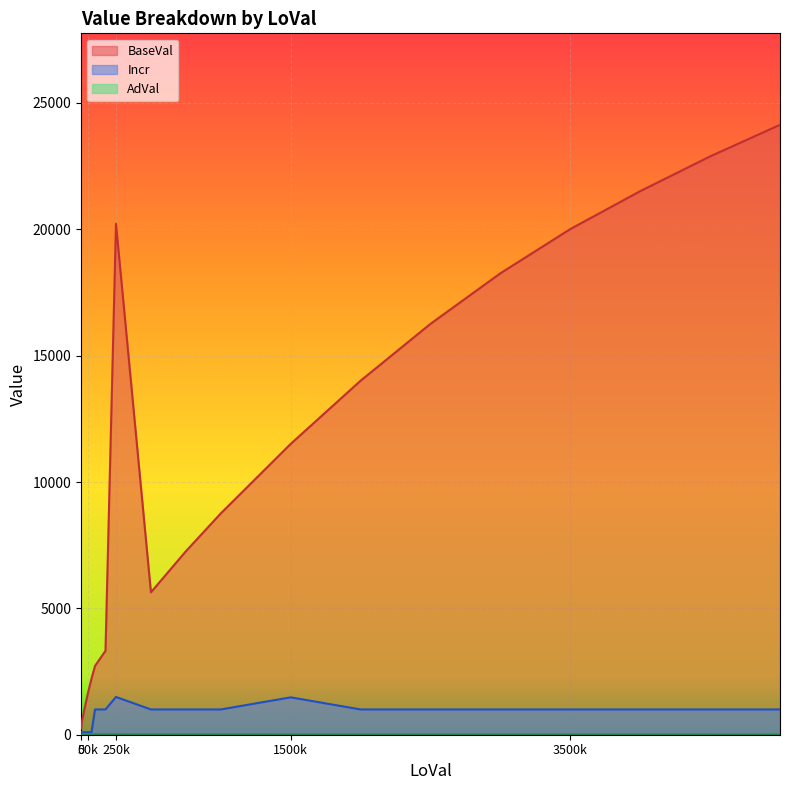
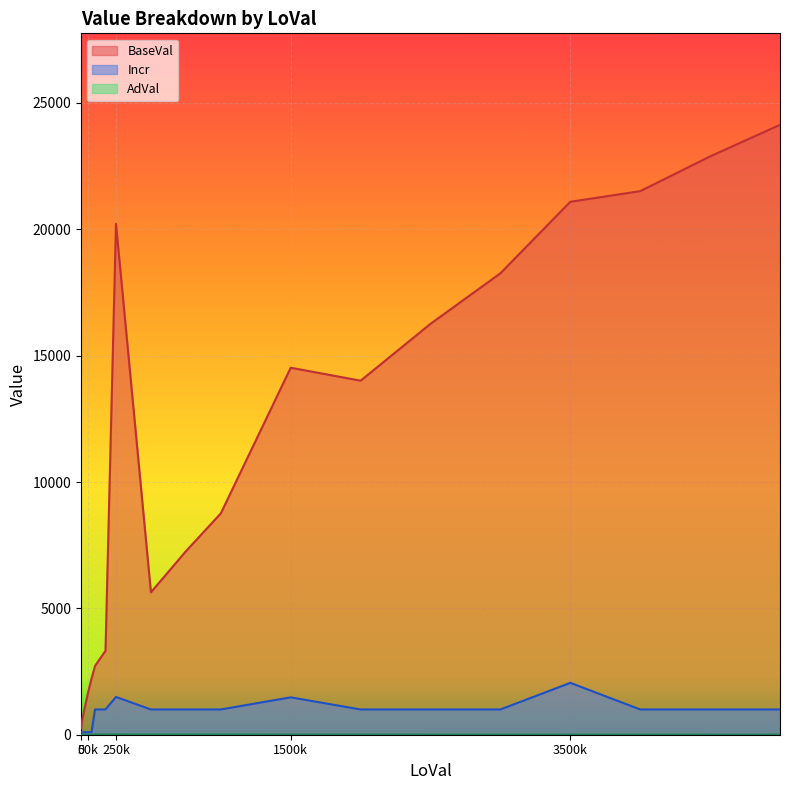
BaseVal, 1500k: 11500 -> 14500
BaseVal, 3500k: 20000 -> 21100
Incr, 3500k: 1000 -> 2100
